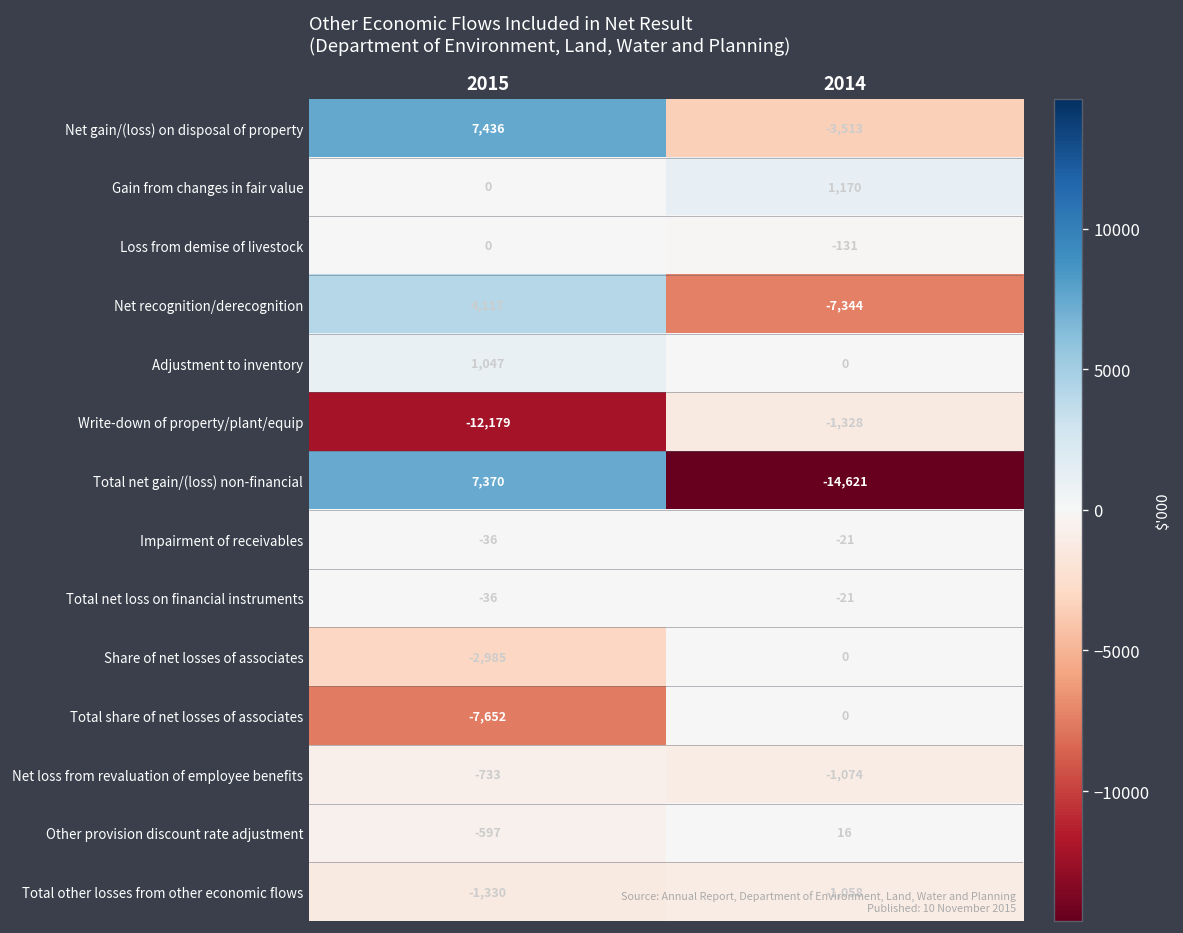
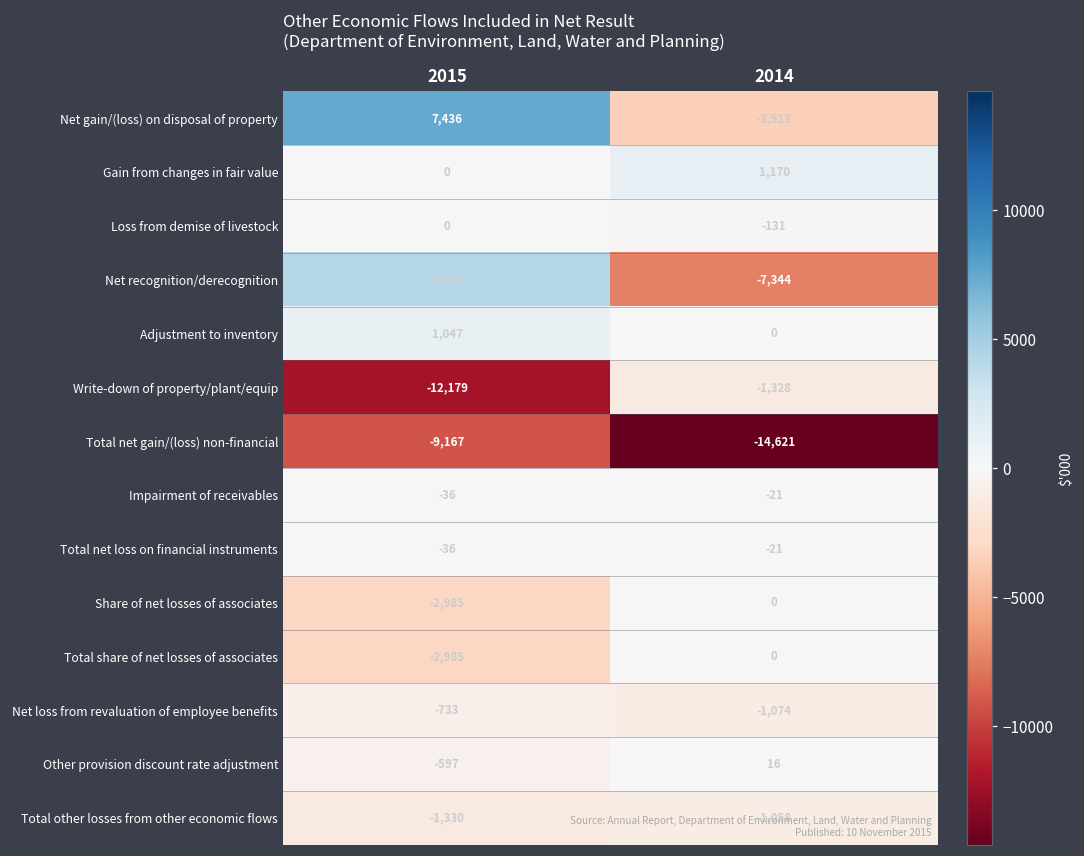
Total net gain/(loss) non-financial, 2015: 7,370 -> -9,167
Total share of net losses of associates, 2015: -7,652 -> -2,985
